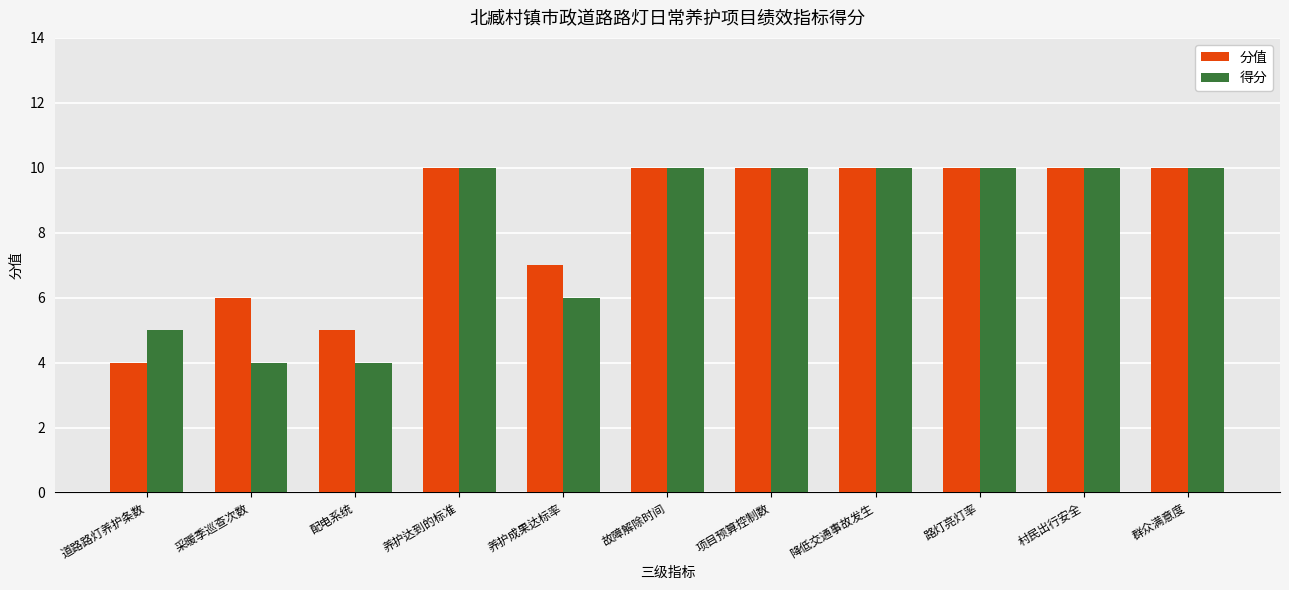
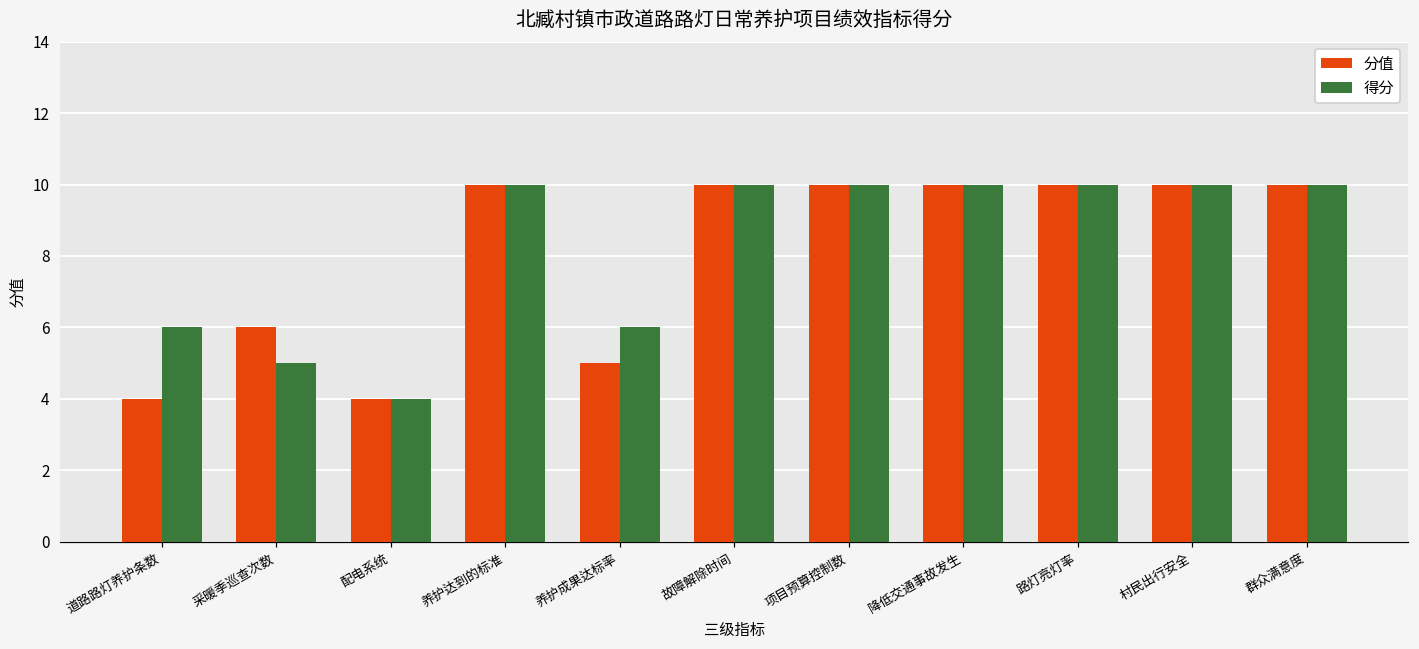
得分, 道路路灯养护条数: 5 -> 6
得分, 采暖季巡查次数: 4 -> 5
分值, 配电系统: 5 -> 4
分值, 养护成果达标率: 7 -> 5
